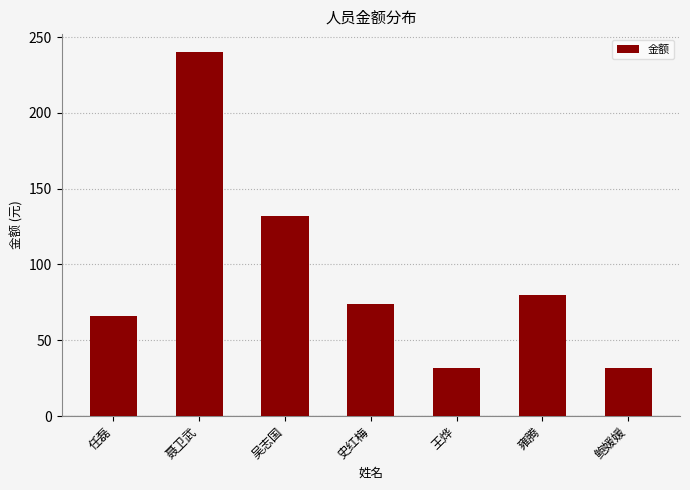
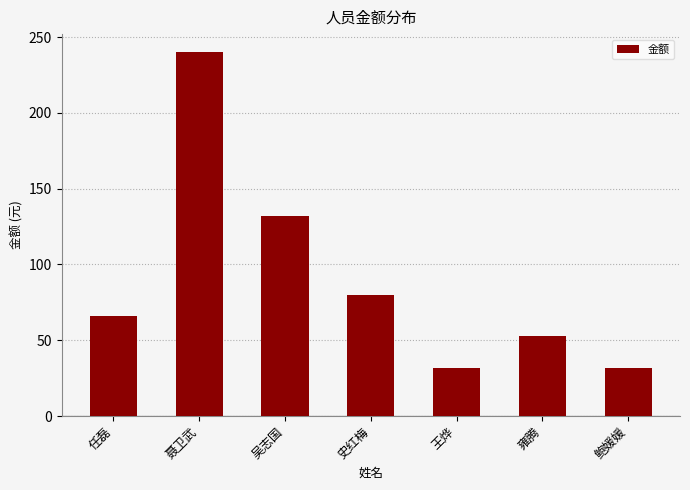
史红梅: 74 -> 80
雍腾: 80 -> 53
